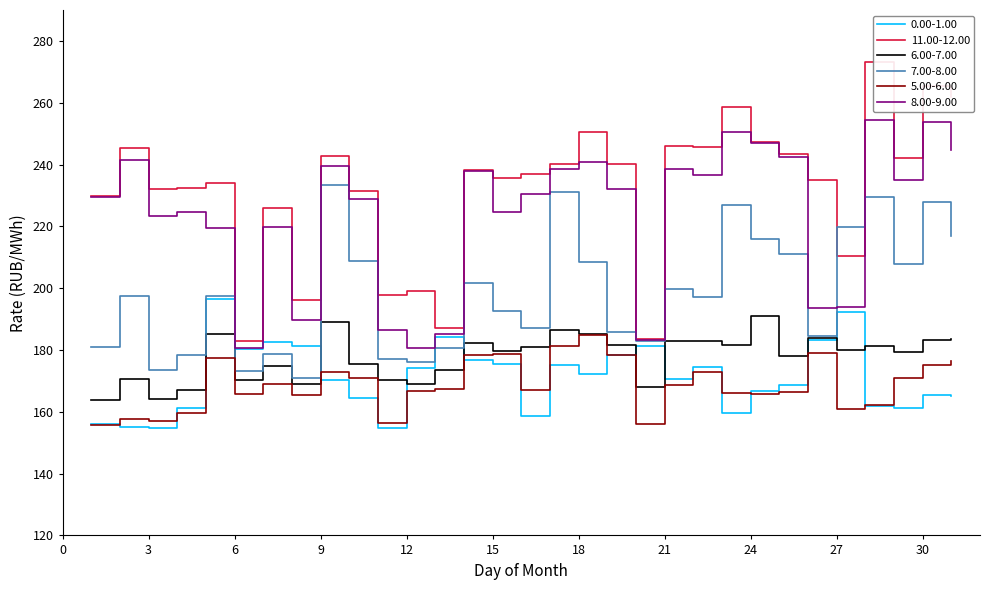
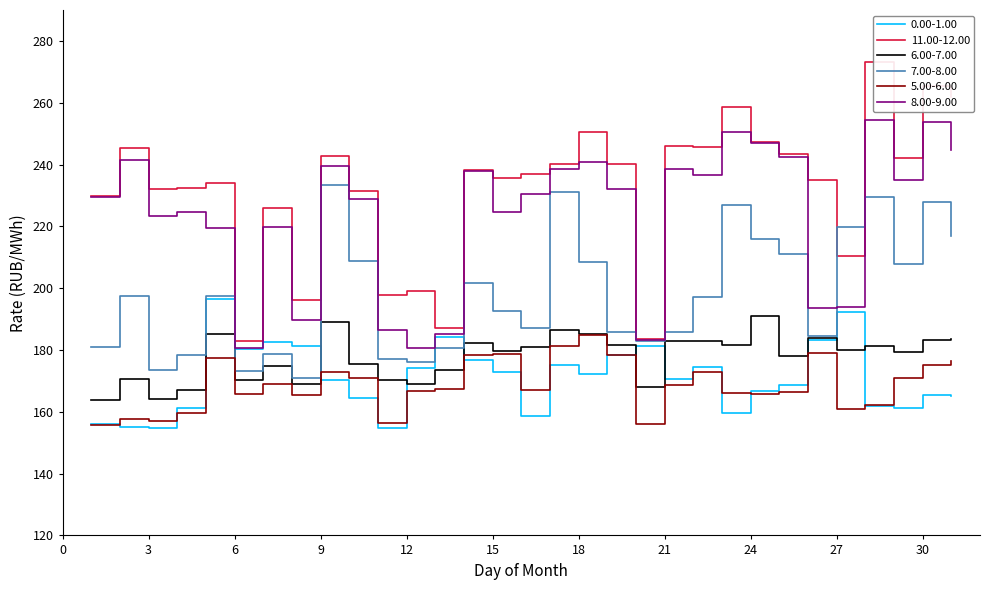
0.00-1.00, 15: 176 -> 173
7.00-8.00, 21: 200 -> 186
